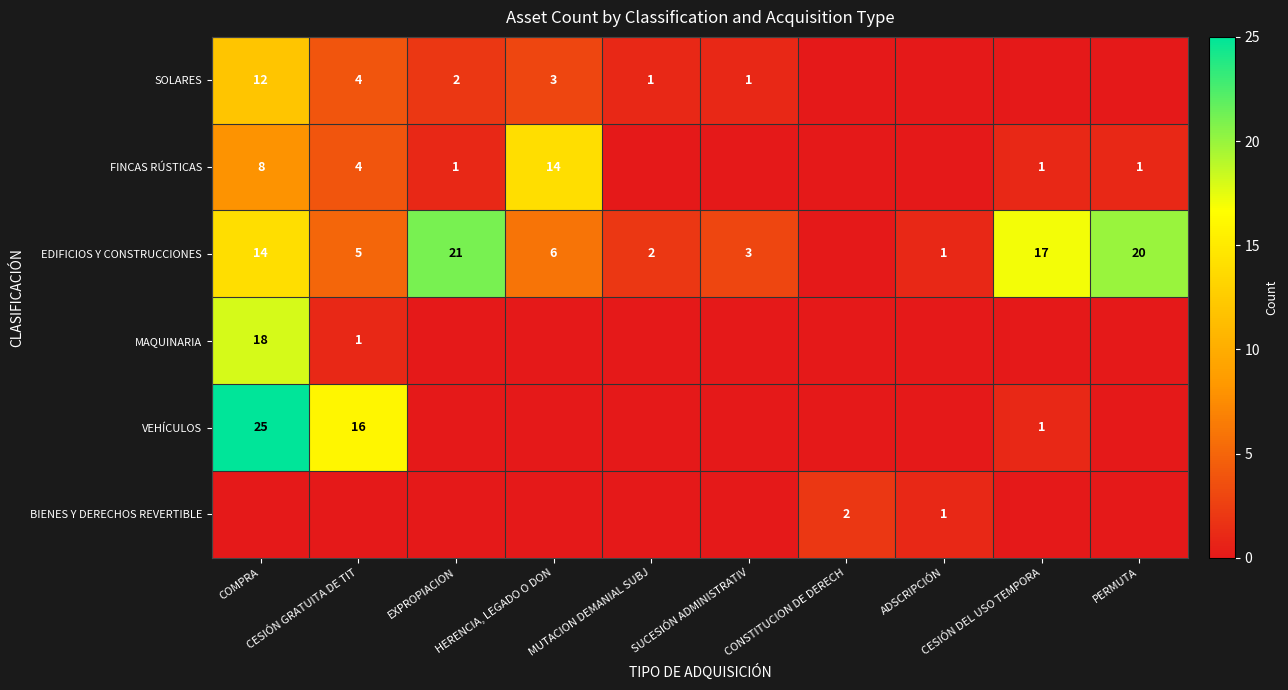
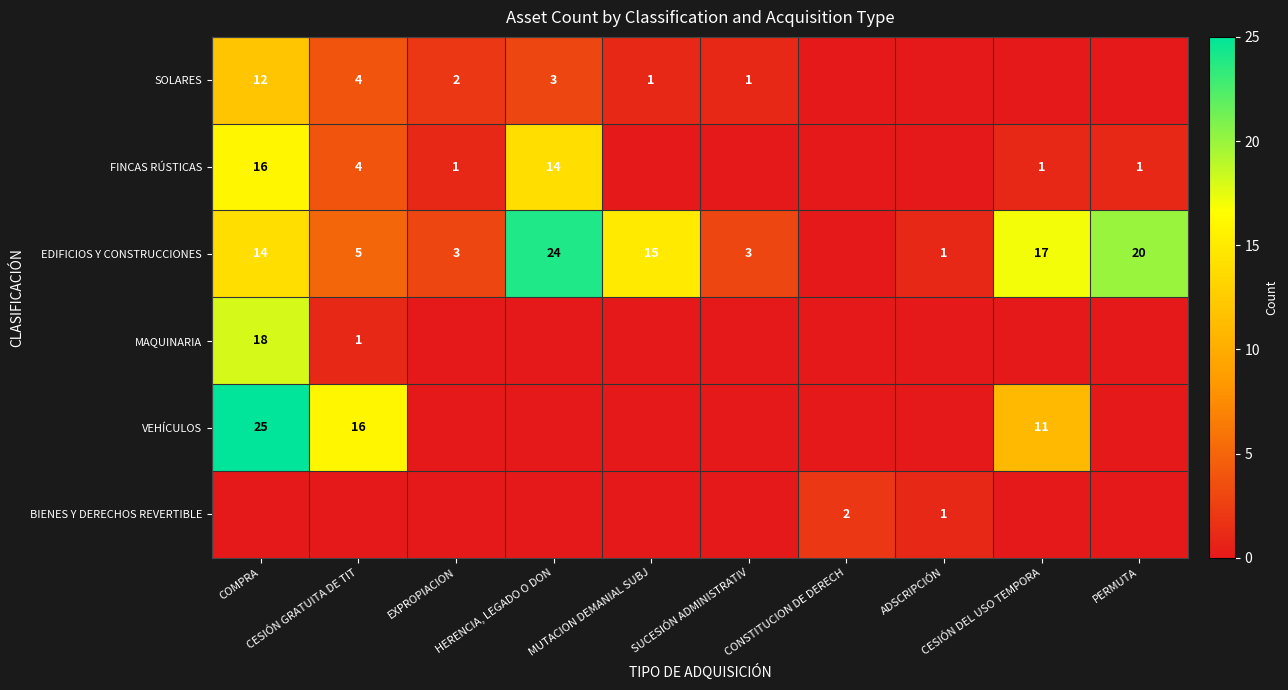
FINCAS RÚSTICAS, COMPRA: 8 -> 16
EDIFICIOS Y CONSTRUCCIONES, EXPROPIACION: 21 -> 3
EDIFICIOS Y CONSTRUCCIONES, HERENCIA, LEGADO O DON: 6 -> 24
EDIFICIOS Y CONSTRUCCIONES, MUTACION DEMANIAL SUBJ: 2 -> 15
VEHÍCULOS, CESIÓN DEL USO TEMPORA: 1 -> 11
